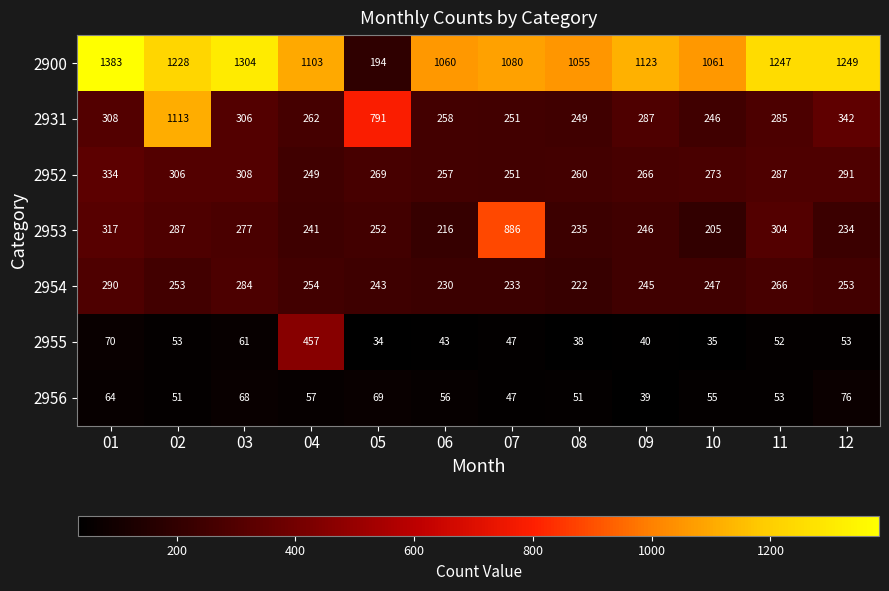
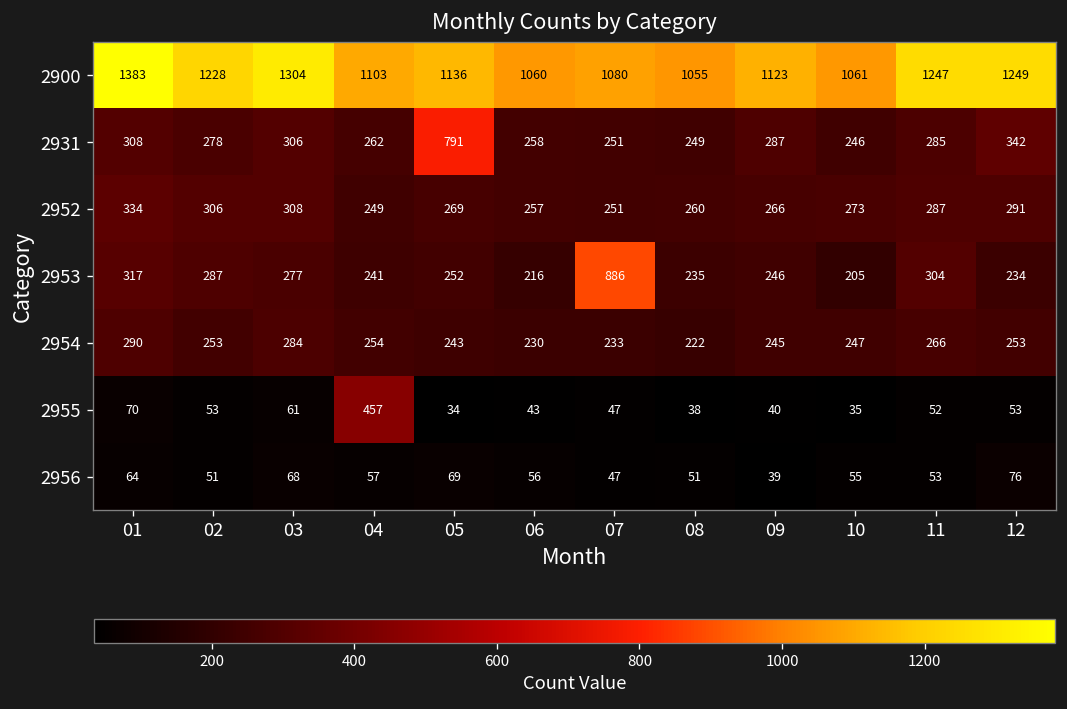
2900, 05: 194 -> 1136
2931, 02: 1113 -> 278
